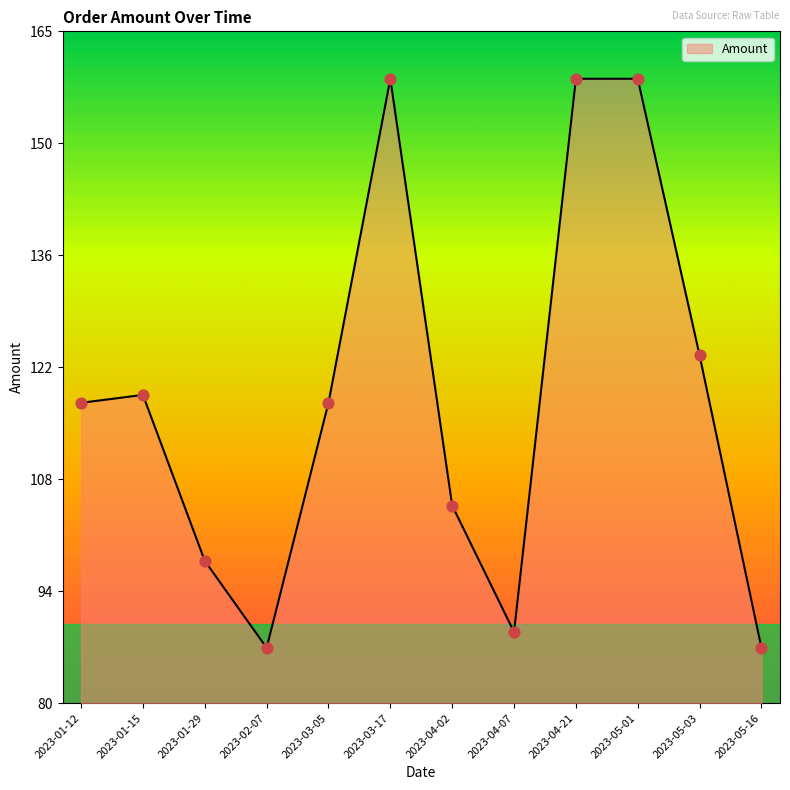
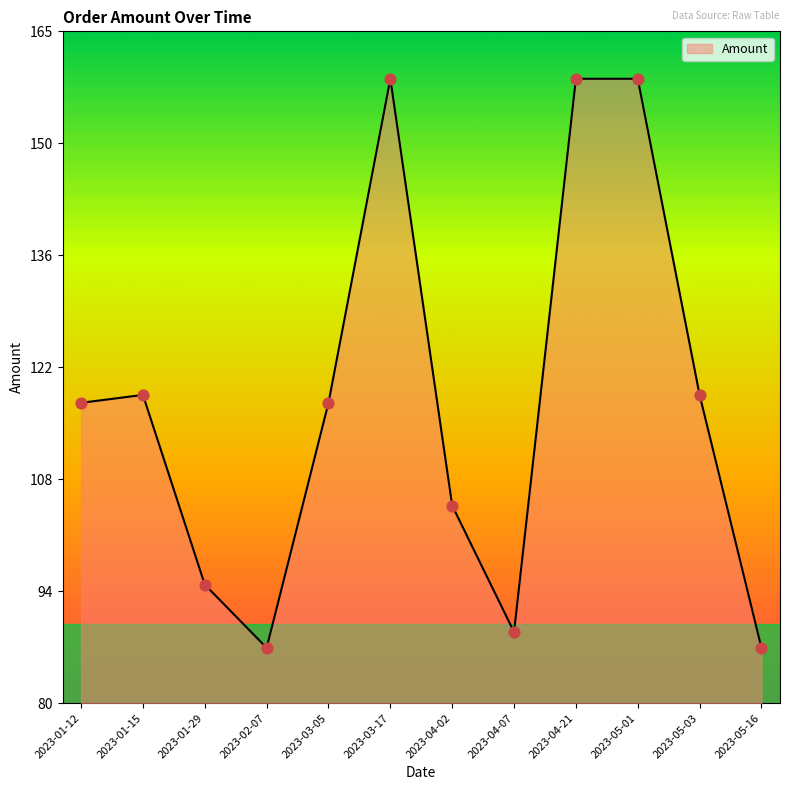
2023-01-29: 98 -> 95
2023-05-03: 124 -> 119
